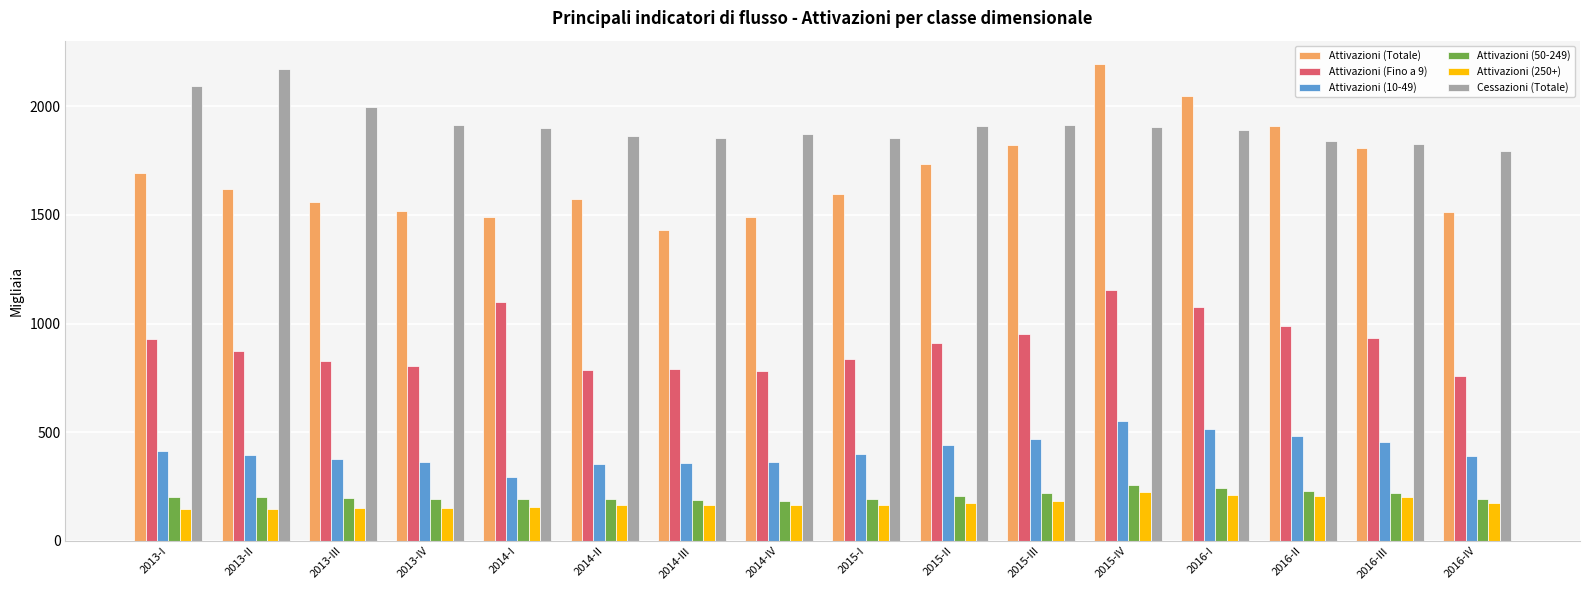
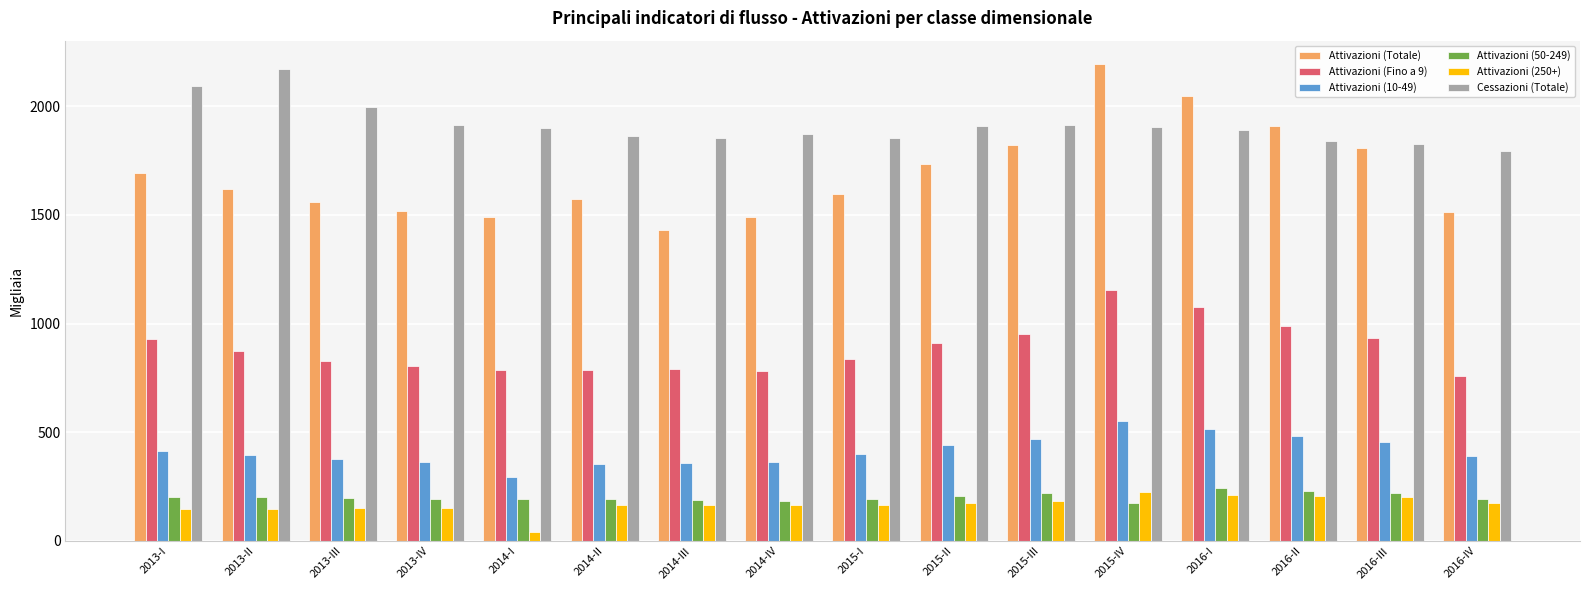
Attivazioni (Fino a 9), 2014-I: 1100 -> 790
Attivazioni (250+), 2014-I: 160 -> 40
Attivazioni (50-249), 2015-IV: 260 -> 170
